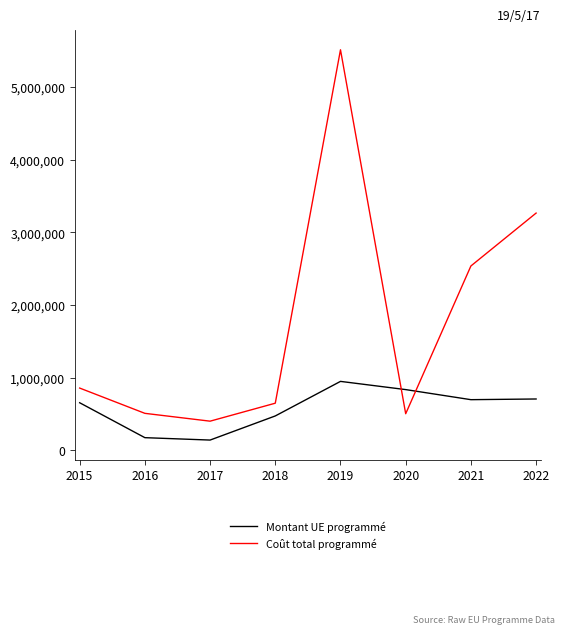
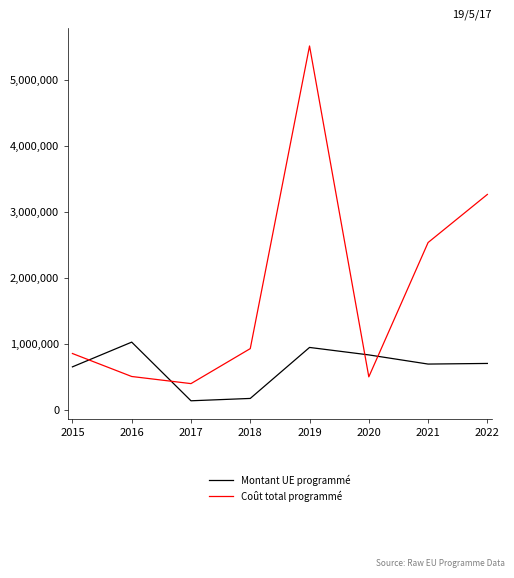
Montant UE programmé, 2016: 200,000 -> 1,000,000
Montant UE programmé, 2018: 500,000 -> 200,000
Coût total programmé, 2018: 600,000 -> 900,000
